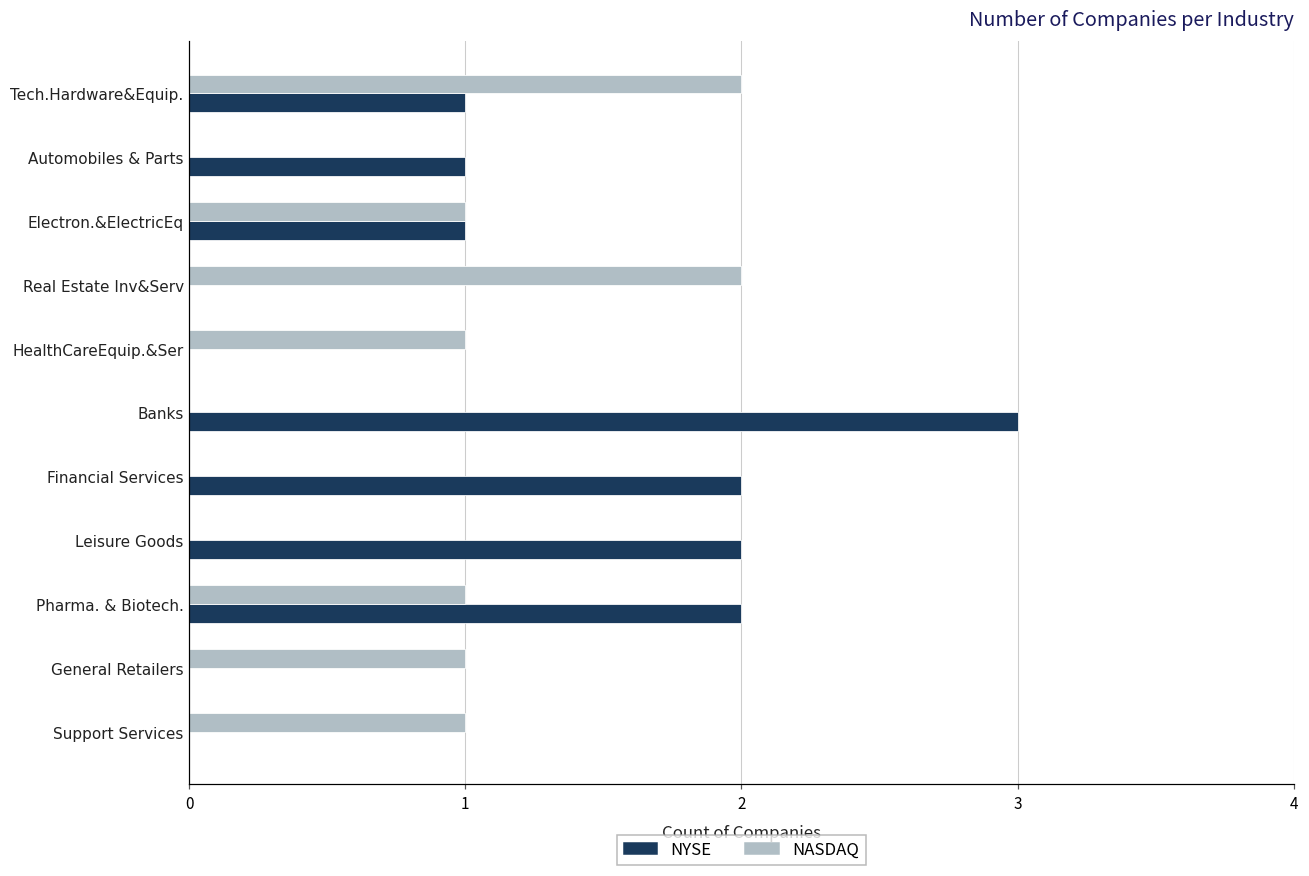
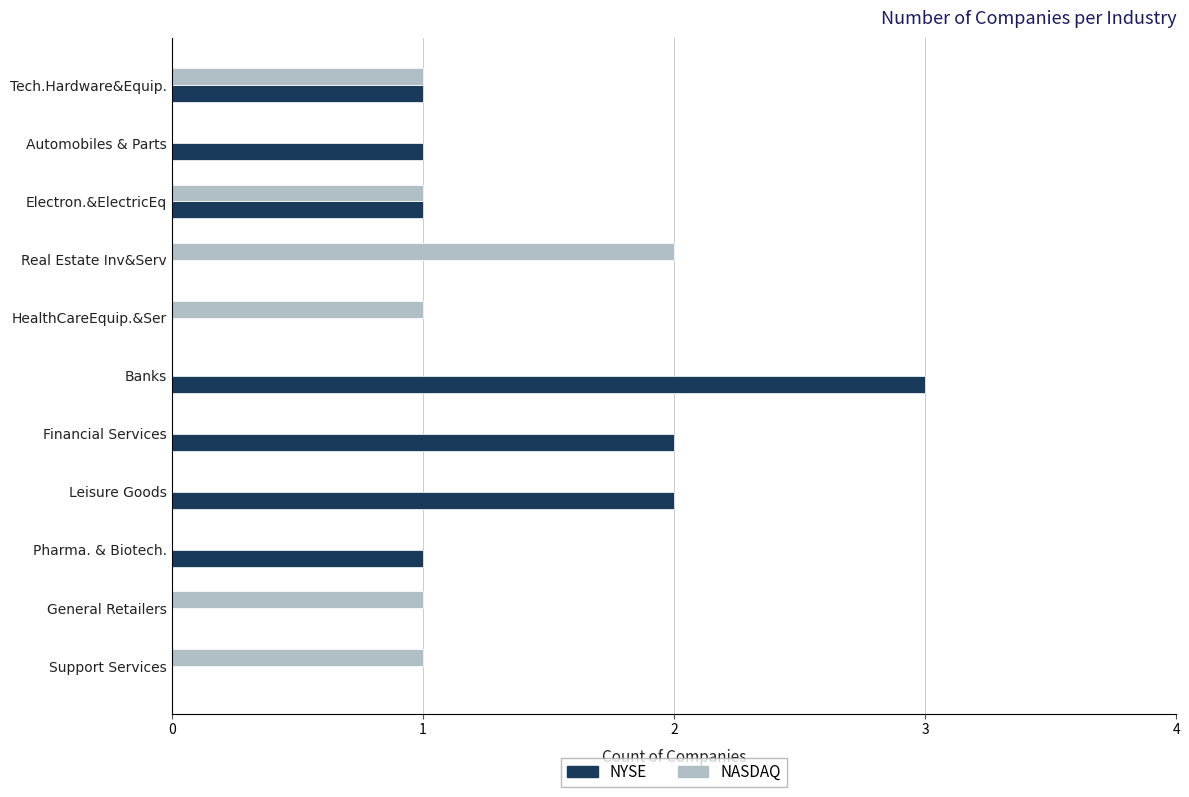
NASDAQ, Tech.Hardware&Equip.: 2 -> 1
NASDAQ, Pharma. & Biotech.: 1 -> 0
NYSE, Pharma. & Biotech.: 2 -> 1
